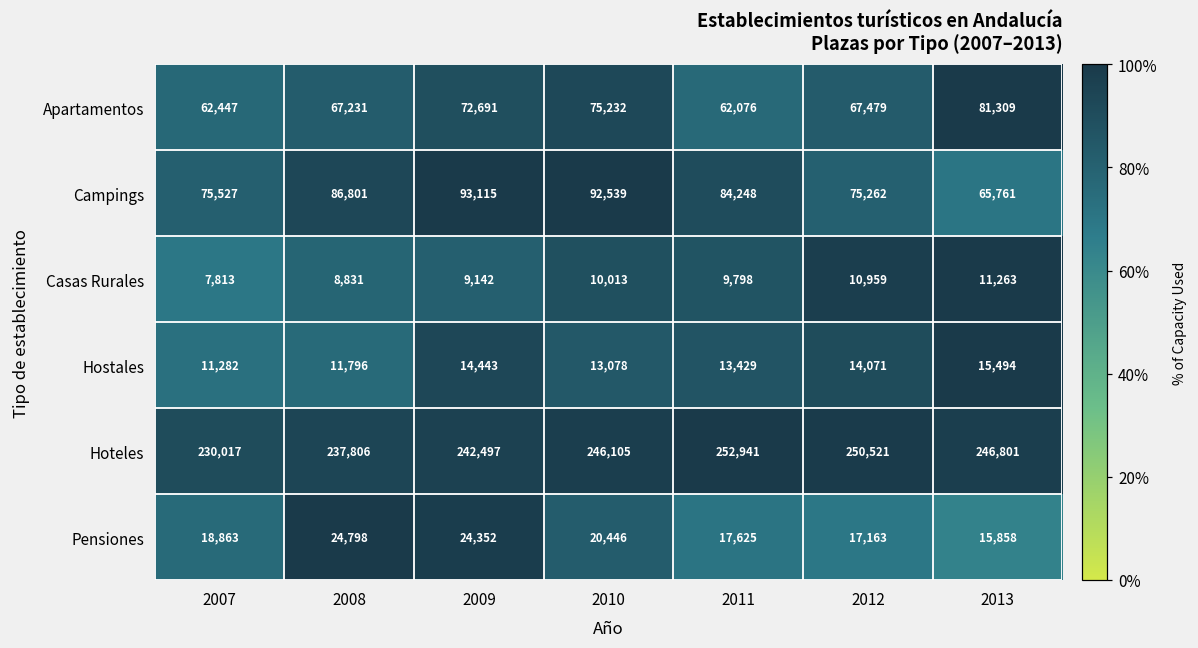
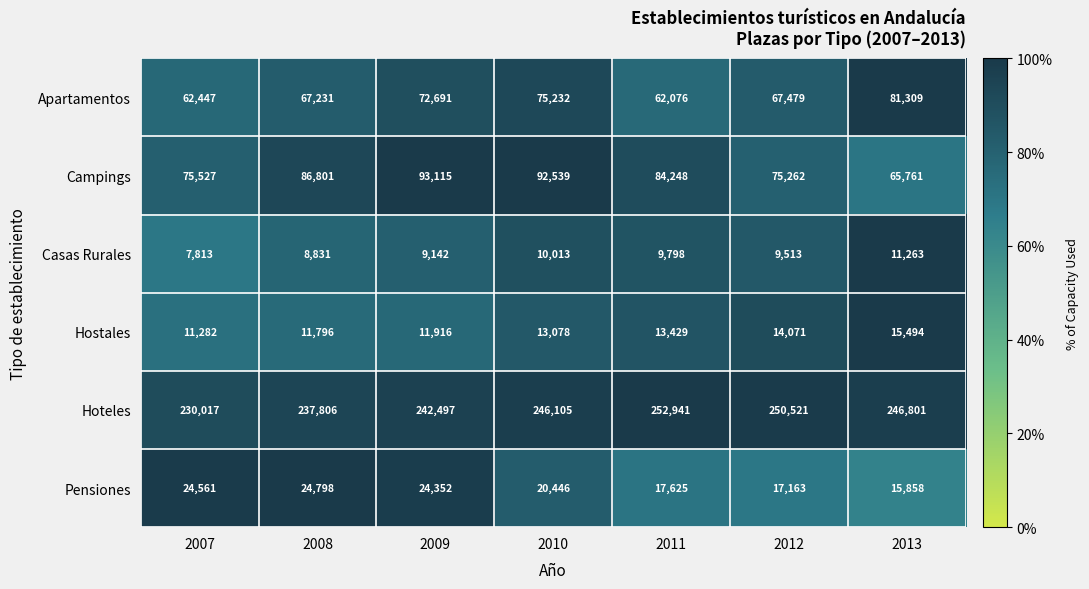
Casas Rurales, 2012: 10,959 -> 9,513
Hostales, 2009: 14,443 -> 11,916
Pensiones, 2007: 18,863 -> 24,561
